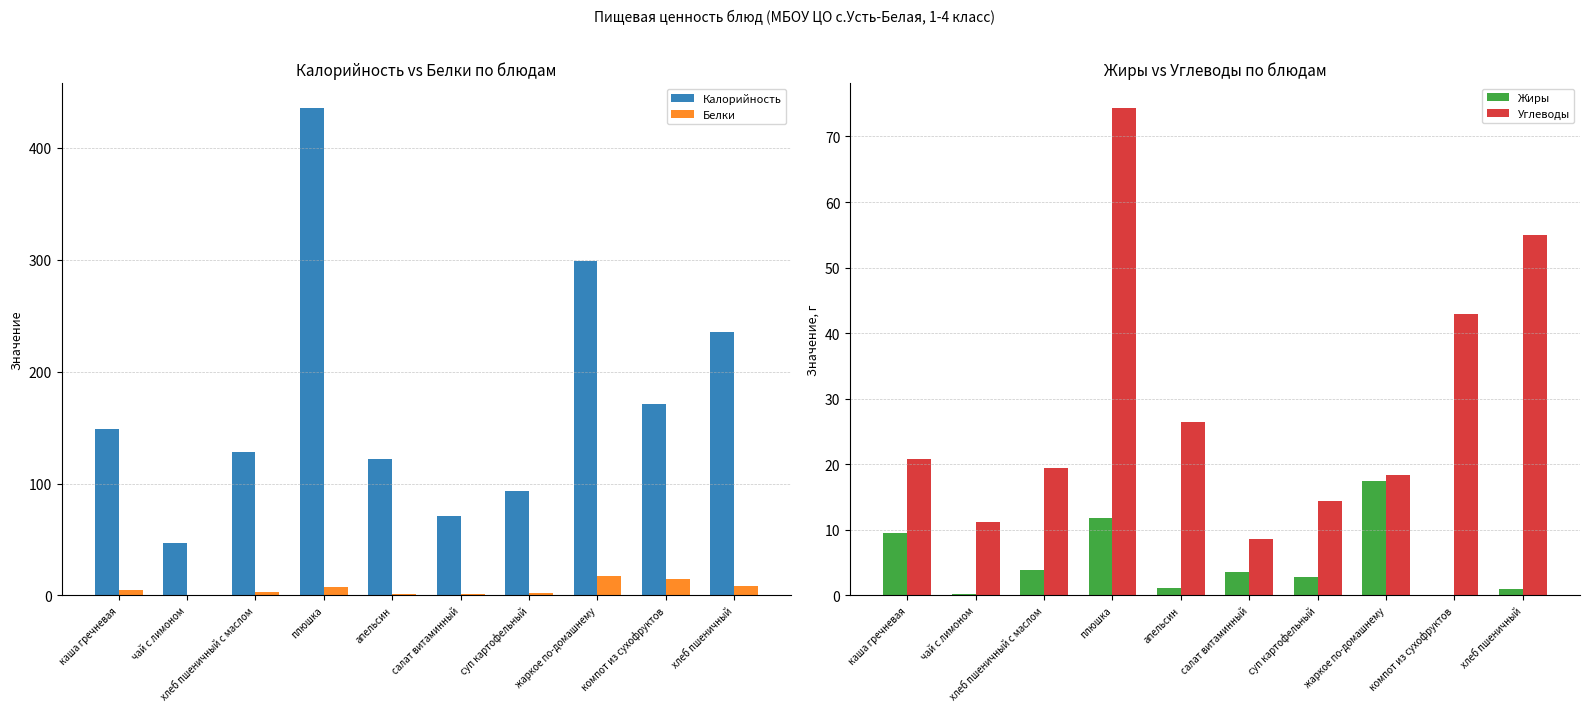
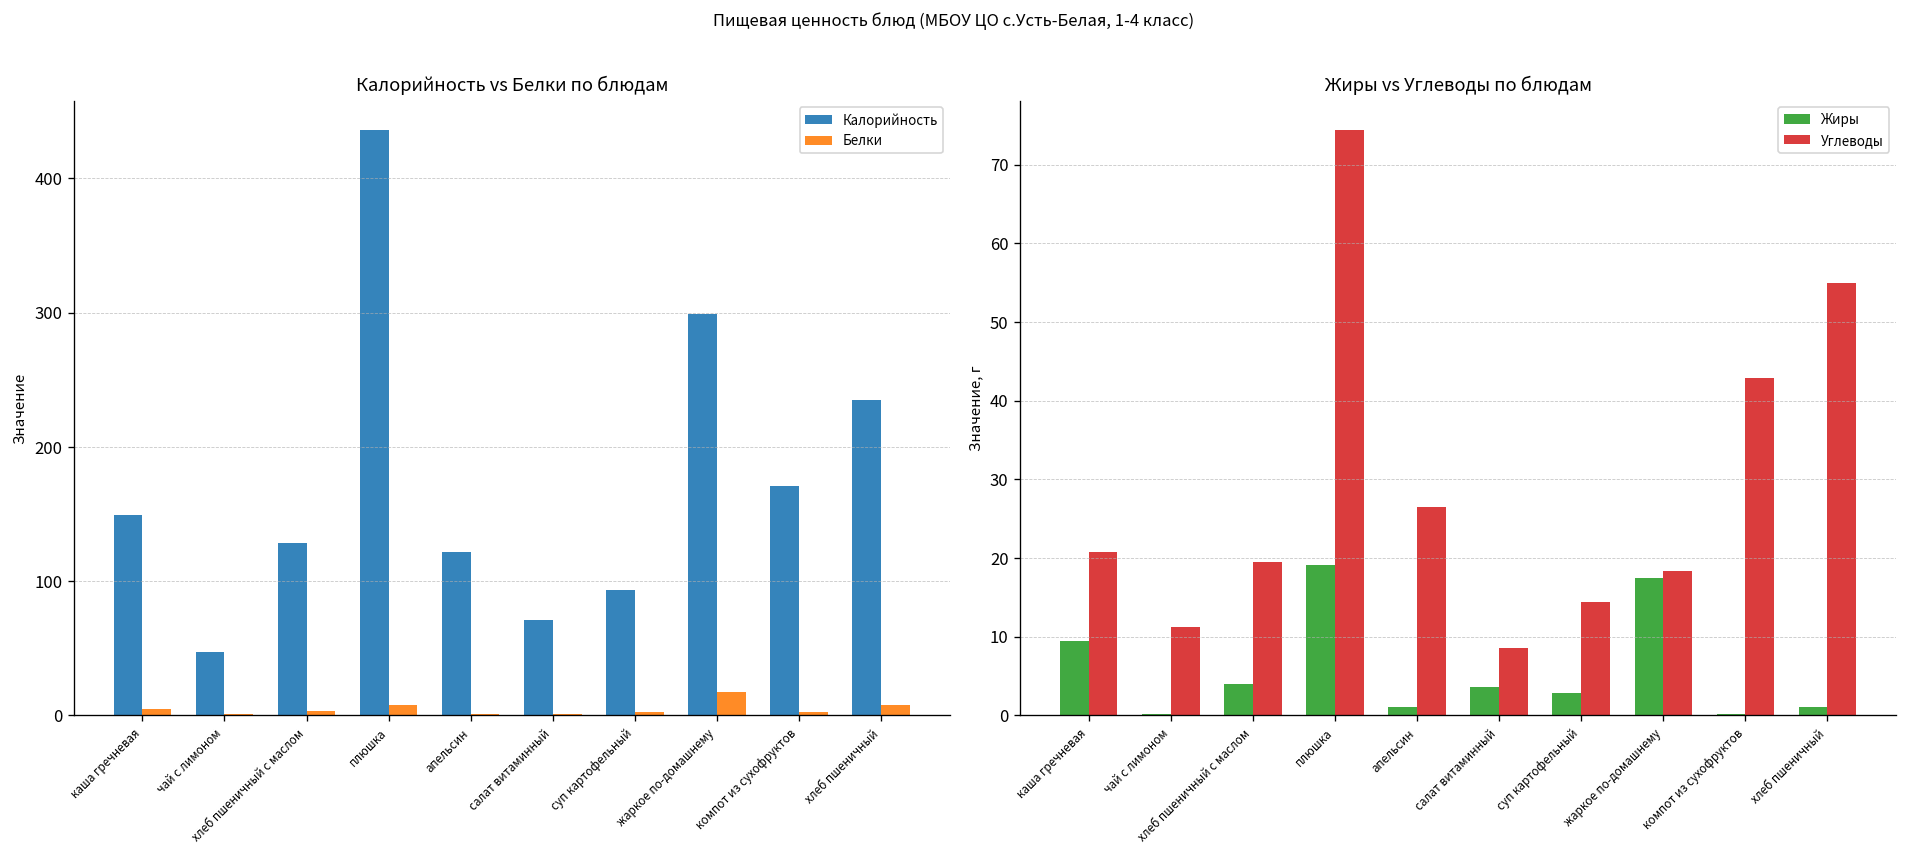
Калорийность vs Белки по блюдам, Белки, компот из сухофруктов: 15 -> 2
Жиры vs Углеводы по блюдам, Жиры, плюшка: 12 -> 19
